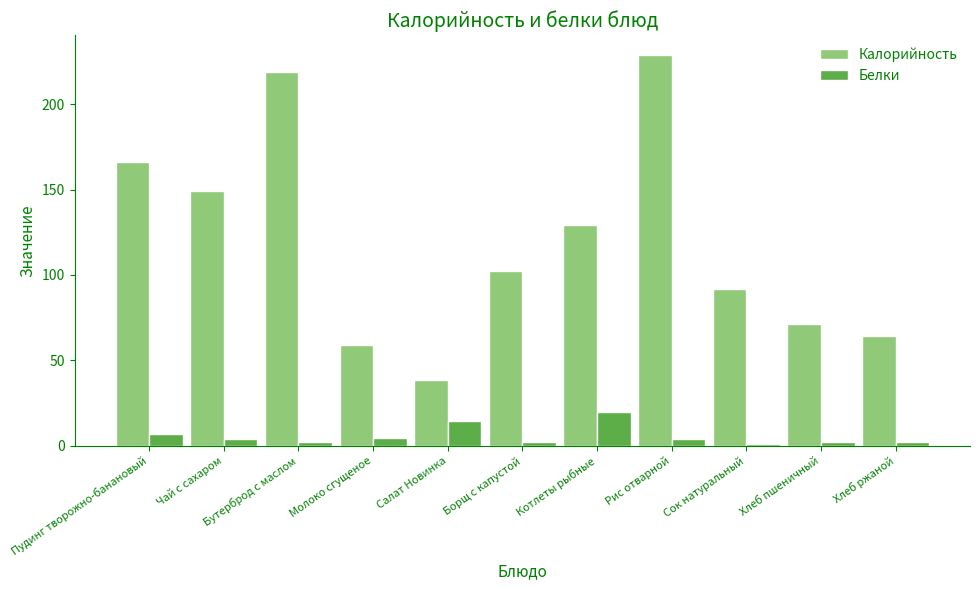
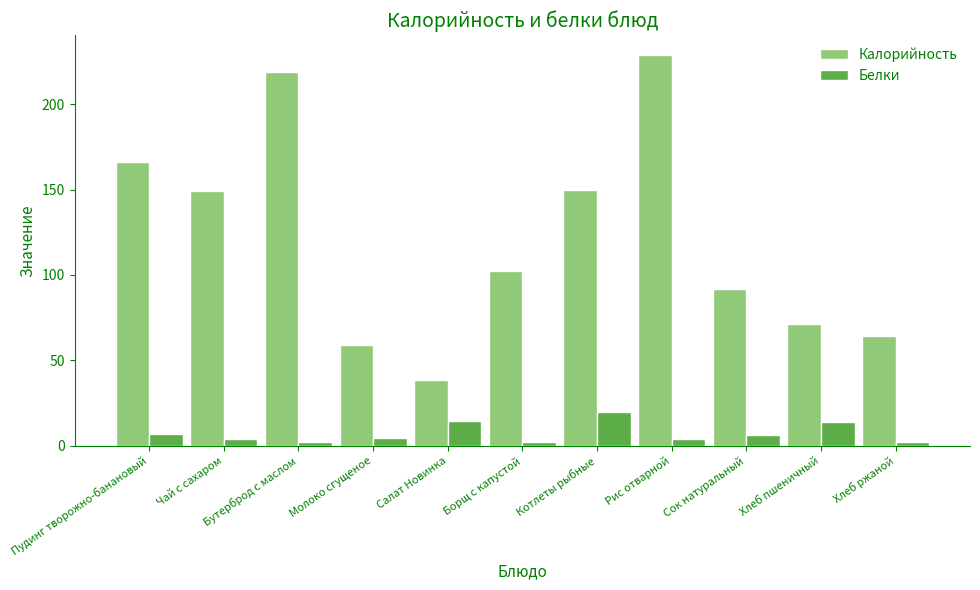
Калорийность, Котлеты рыбные: 129 -> 150
Белки, Сок натуральный: 1 -> 6
Белки, Хлеб пшеничный: 2 -> 14
